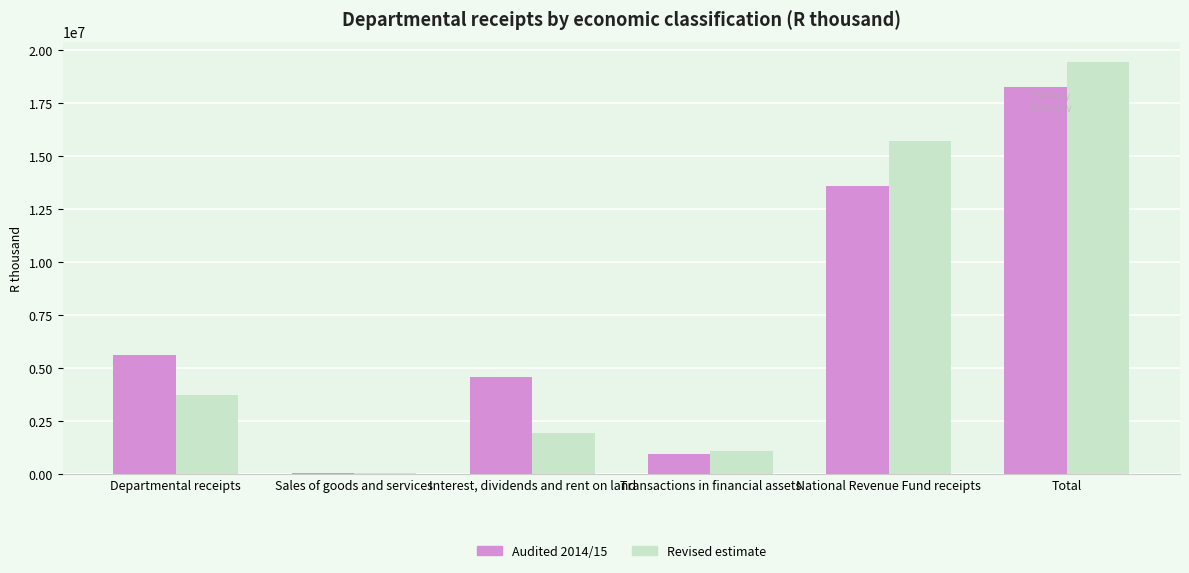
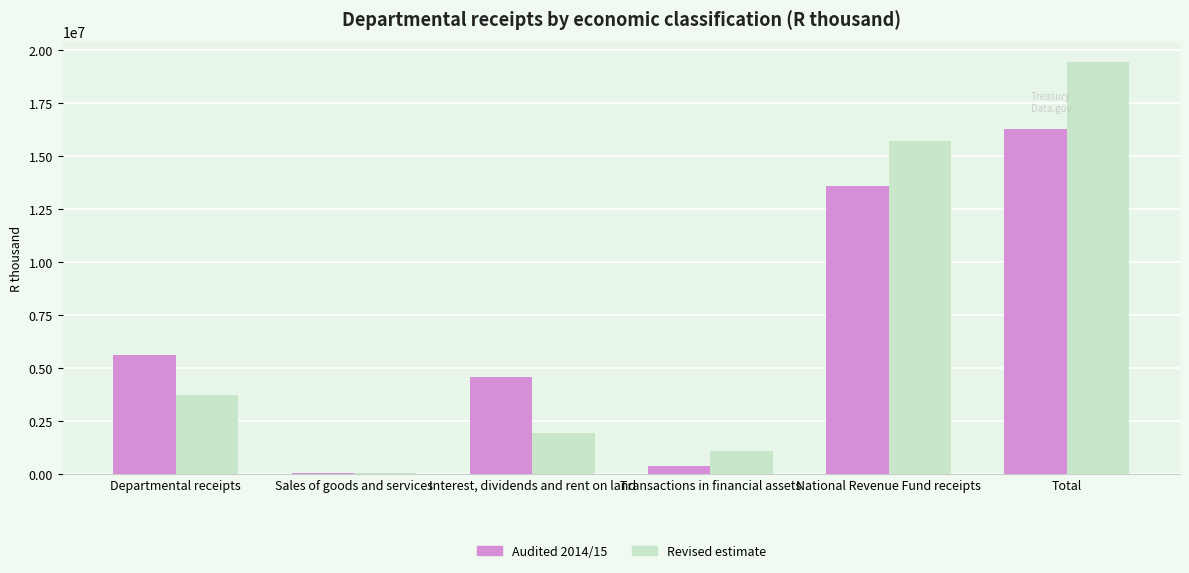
Audited 2014/15, Transactions in financial assets: 1000000 -> 400000
Audited 2014/15, Total: 18200000 -> 16300000
